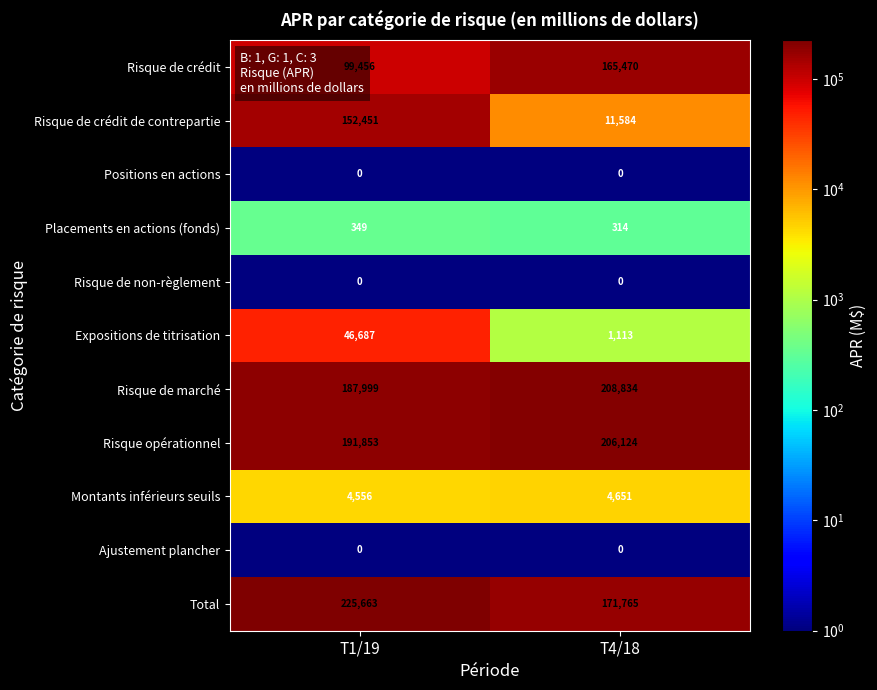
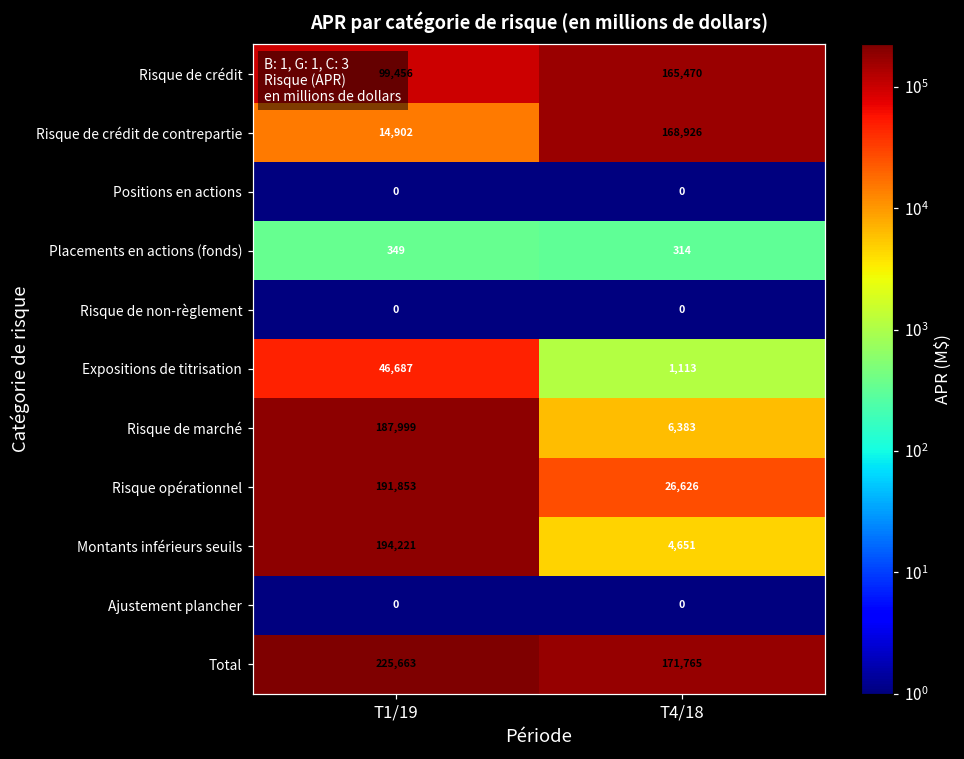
Risque de crédit de contrepartie, T1/19: 152,451 -> 14,902
Risque de crédit de contrepartie, T4/18: 11,584 -> 168,926
Risque de marché, T4/18: 208,834 -> 6,383
Risque opérationnel, T4/18: 206,124 -> 26,626
Montants inférieurs seuils, T1/19: 4,556 -> 194,221
